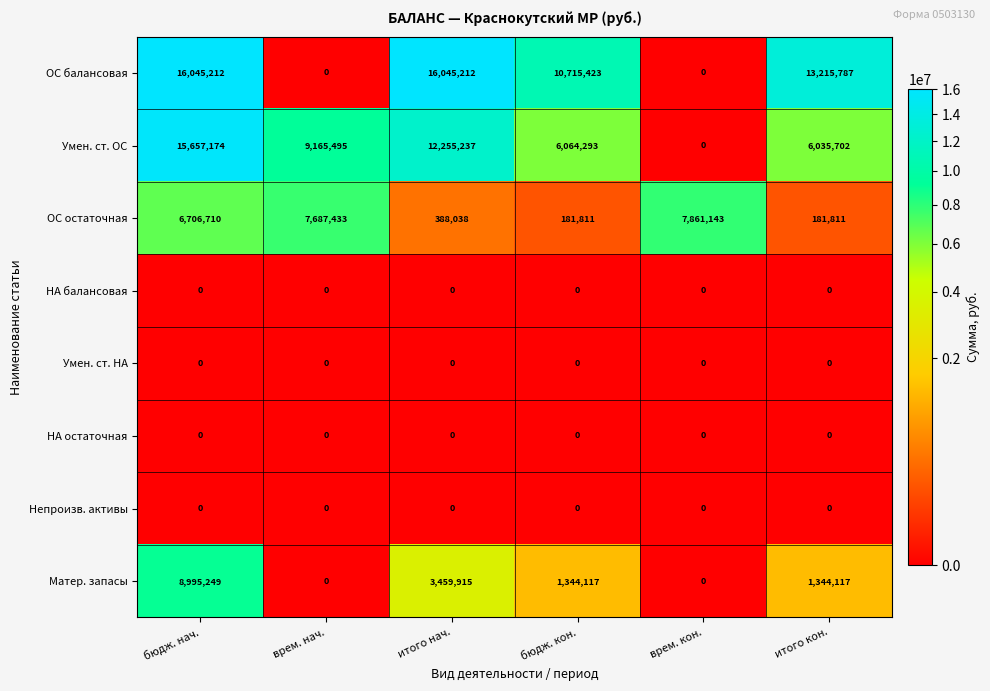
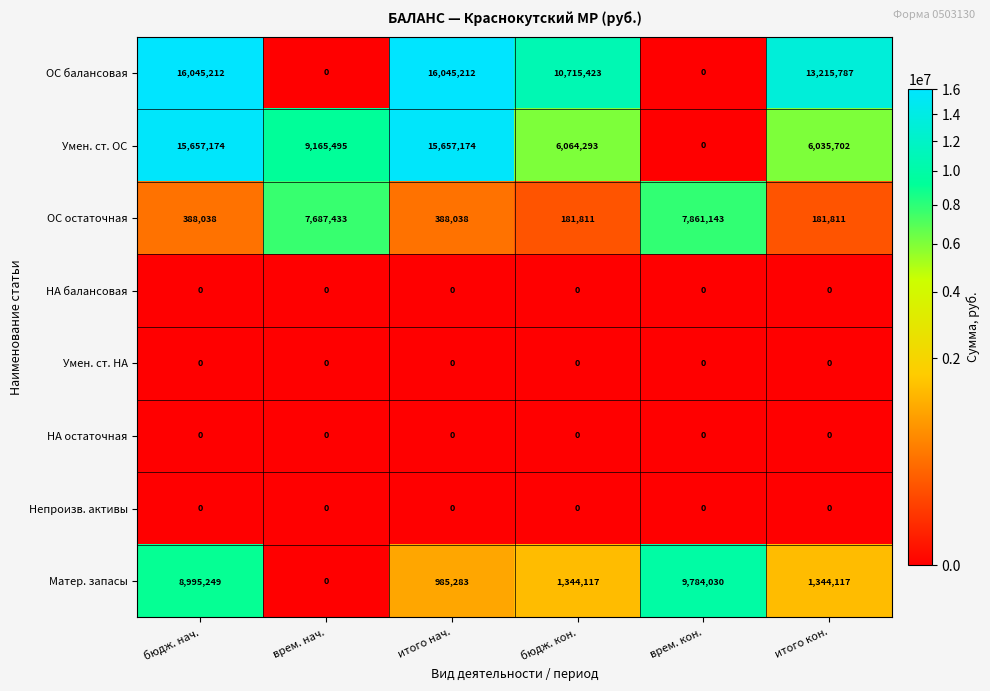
Умен. ст. ОС, итого нач.: 12,255,237 -> 15,657,174
ОС остаточная, бюдж. нач.: 6,706,710 -> 388,038
Матер. запасы, итого нач.: 3,459,915 -> 985,283
Матер. запасы, врем. кон.: 0 -> 9,784,030
